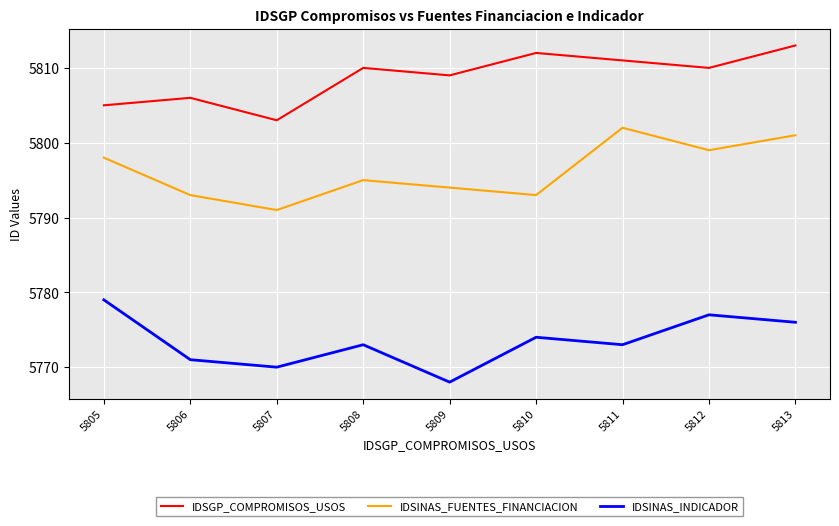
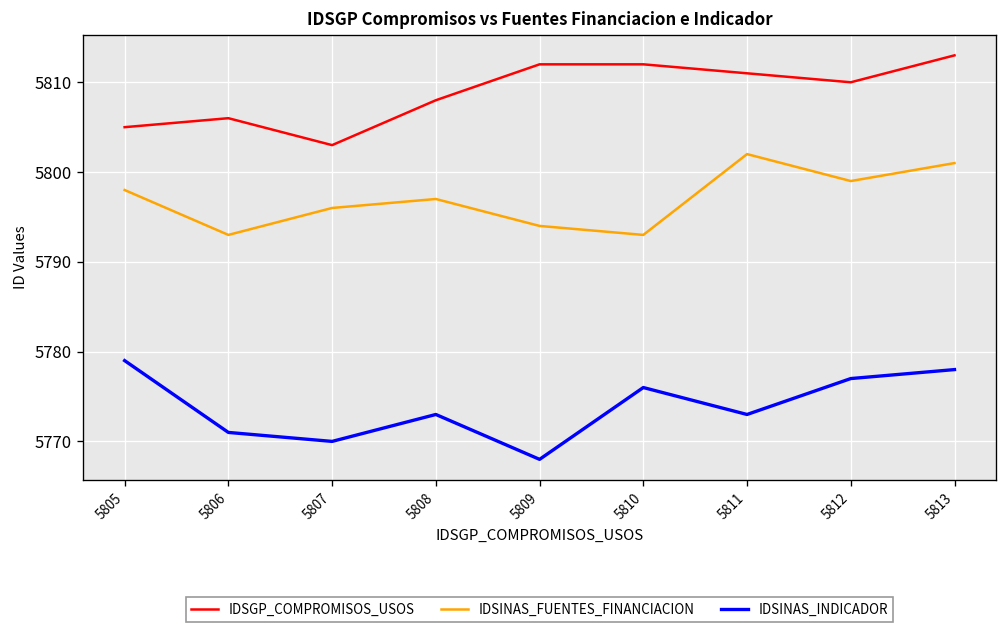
IDSINAS_FUENTES_FINANCIACION, 5807: 5791 -> 5796
IDSGP_COMPROMISOS_USOS, 5808: 5810 -> 5808
IDSINAS_FUENTES_FINANCIACION, 5808: 5795 -> 5797
IDSGP_COMPROMISOS_USOS, 5809: 5809 -> 5812
IDSINAS_INDICADOR, 5810: 5774 -> 5776
IDSINAS_INDICADOR, 5813: 5776 -> 5778
